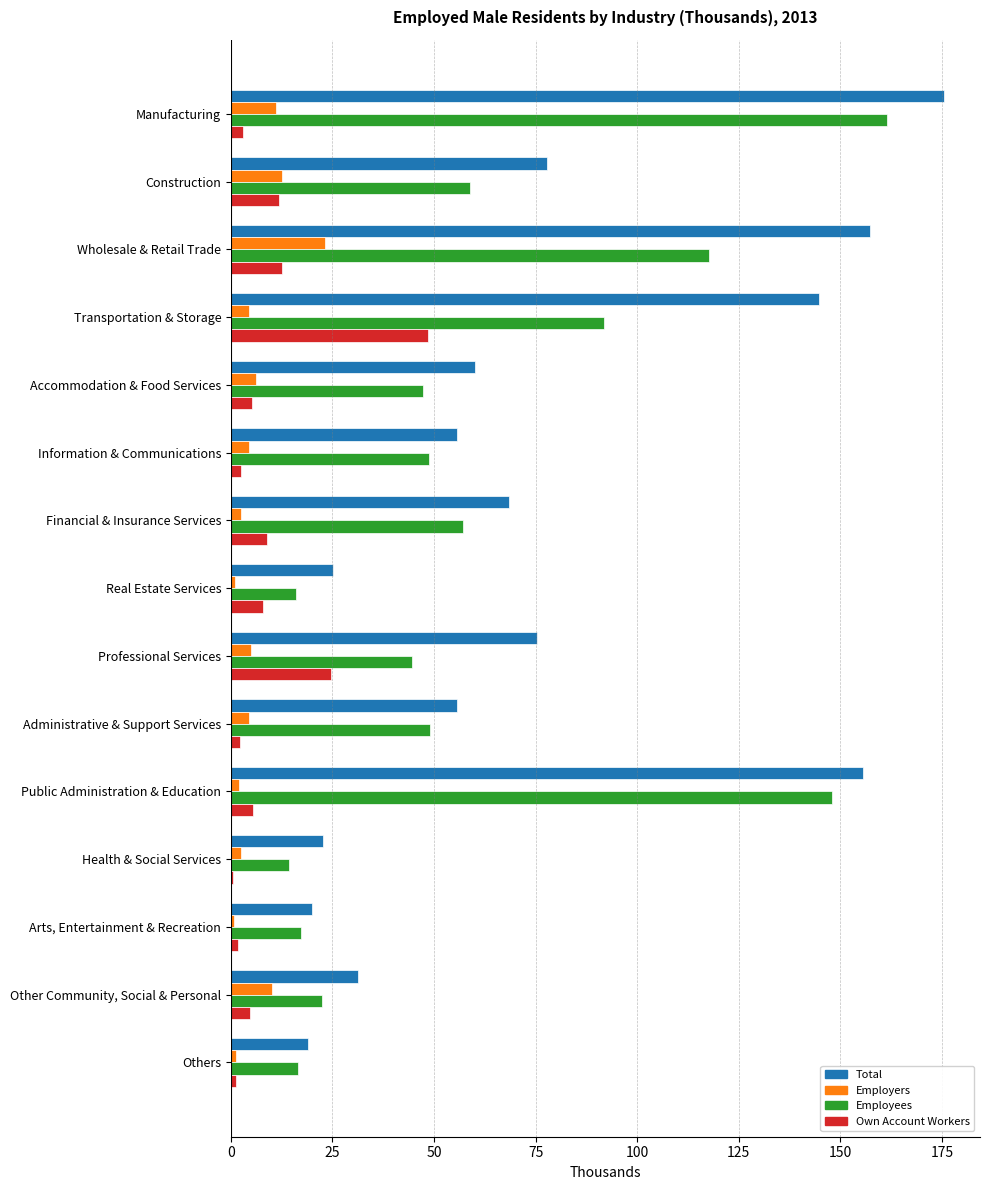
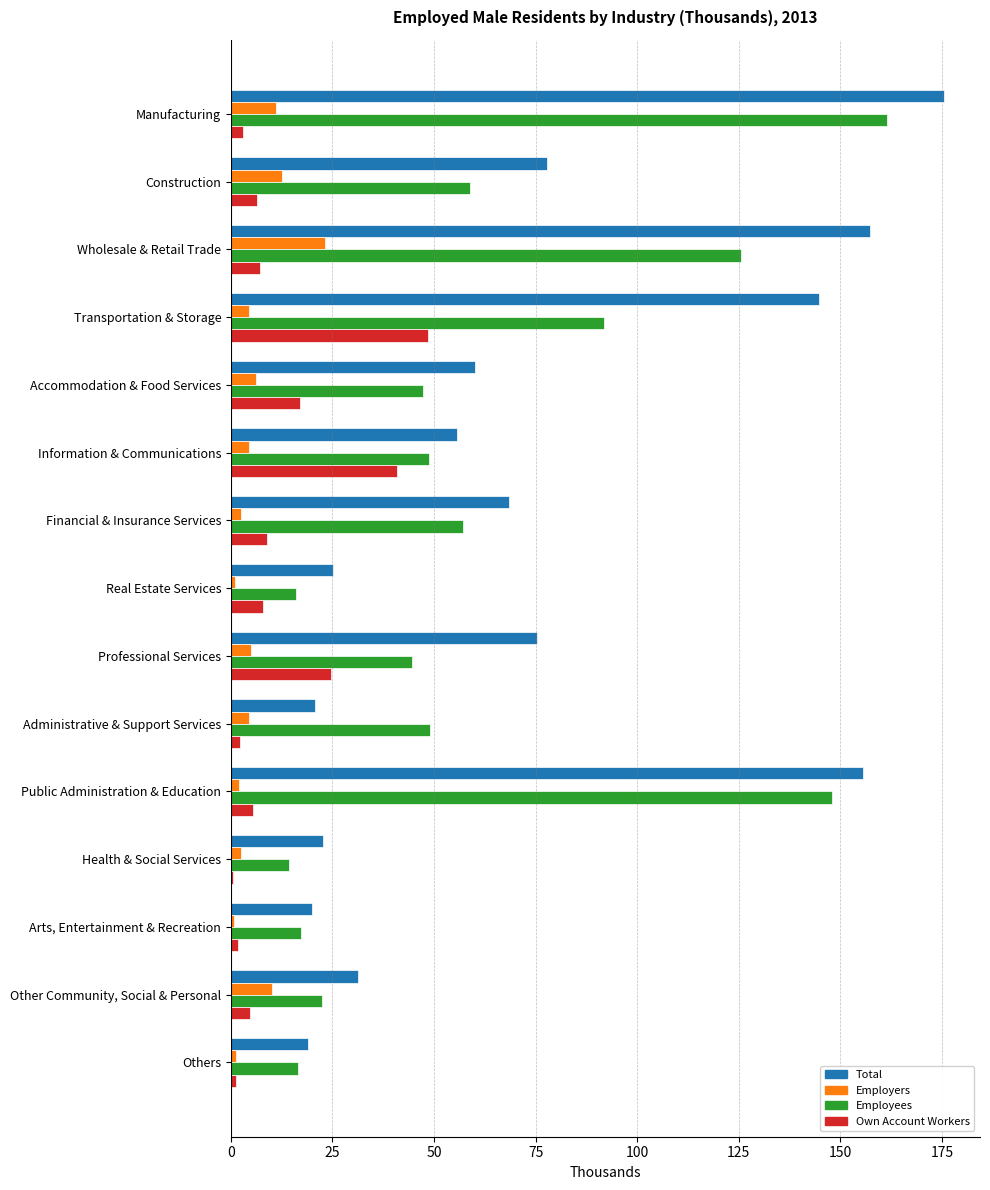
Own Account Workers, Construction: 12 -> 6
Employees, Wholesale & Retail Trade: 118 -> 126
Own Account Workers, Wholesale & Retail Trade: 13 -> 7
Own Account Workers, Accommodation & Food Services: 5 -> 17
Own Account Workers, Information & Communications: 2 -> 41
Total, Administrative & Support Services: 56 -> 21
